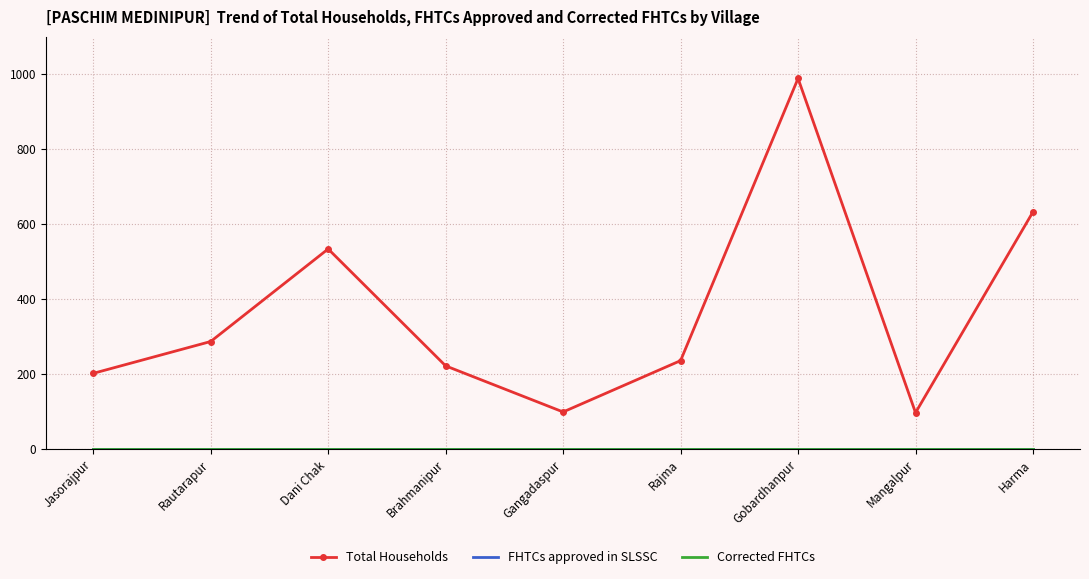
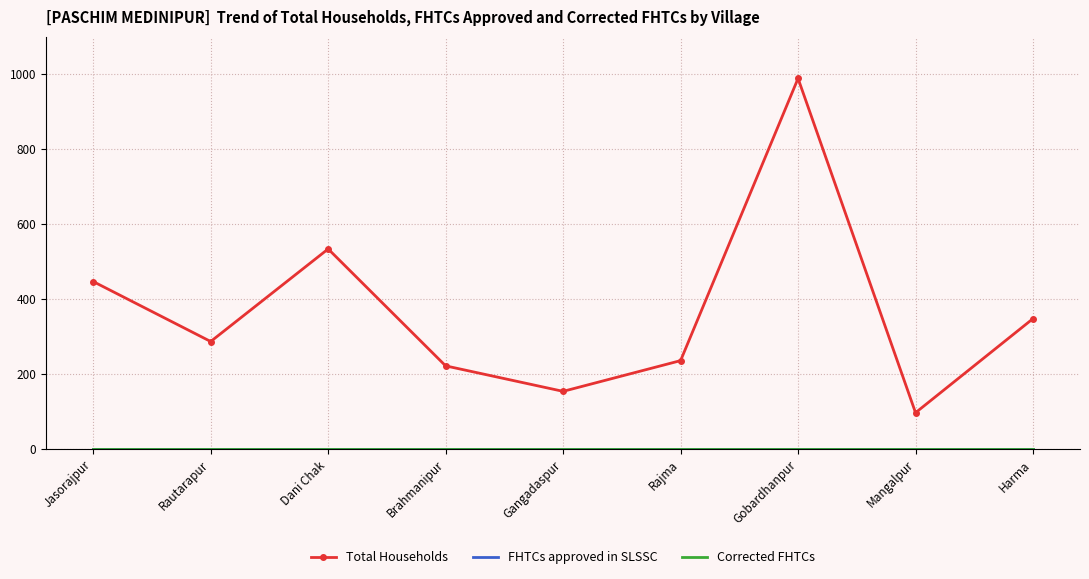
Total Households, Jasorajpur: 200 -> 450
Total Households, Gangadaspur: 100 -> 150
Total Households, Harma: 630 -> 350
